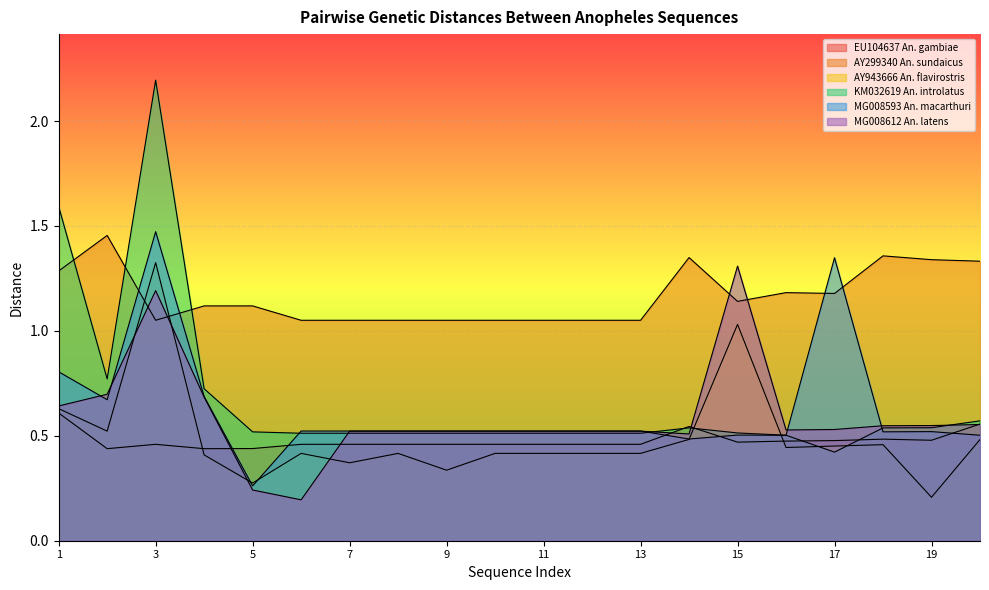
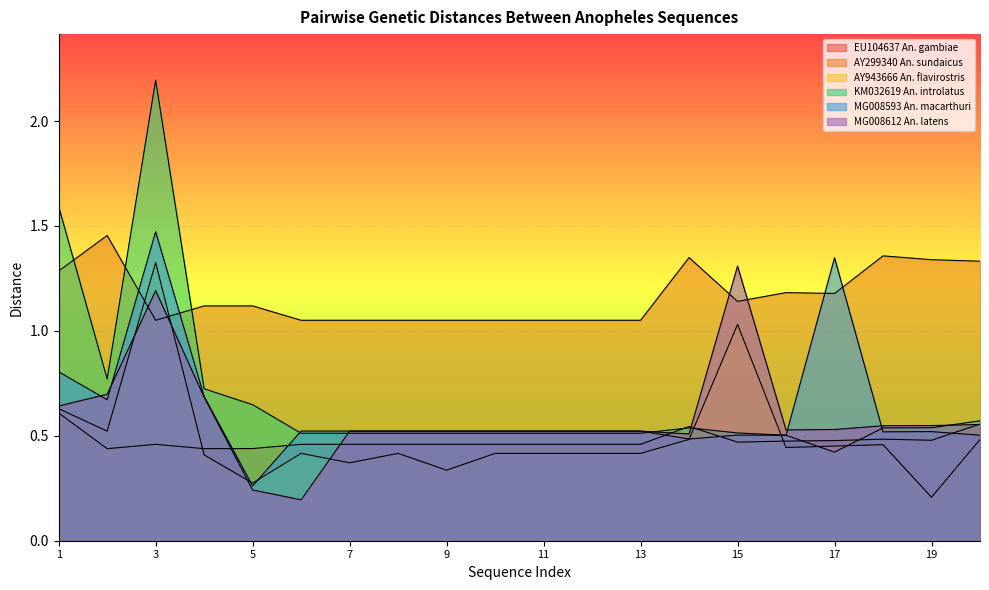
KM032619 An. introlatus, 5: 0.52 -> 0.65
